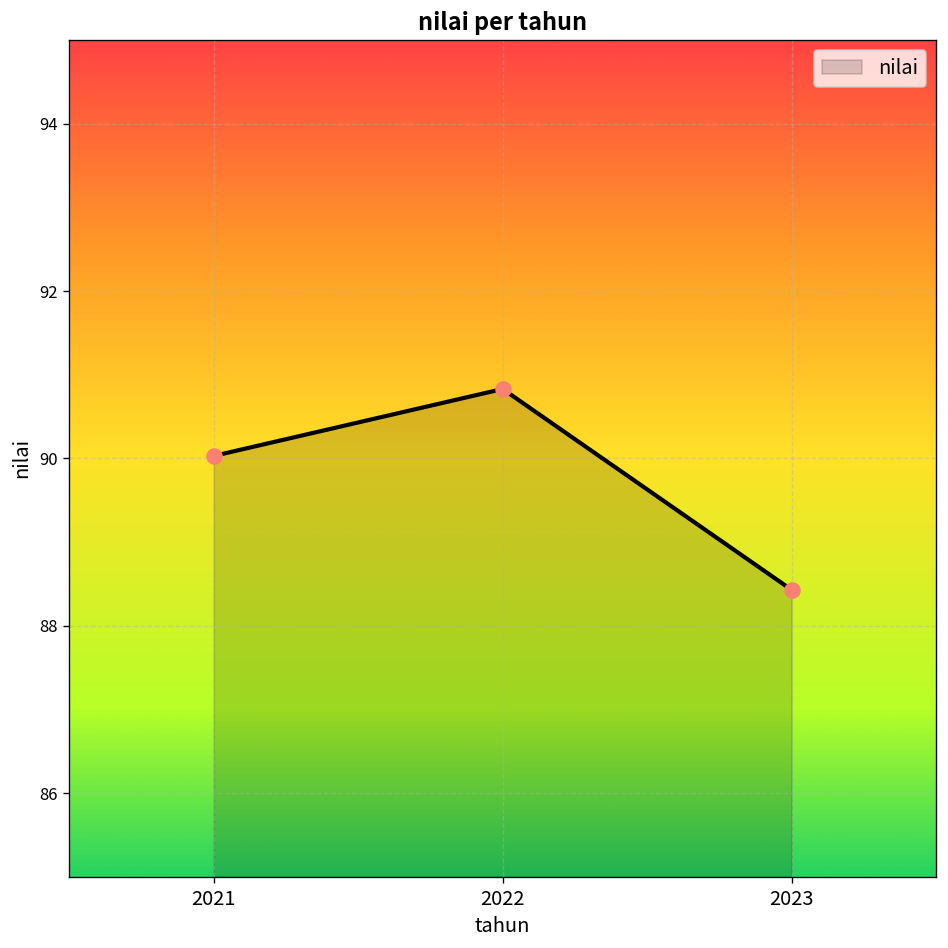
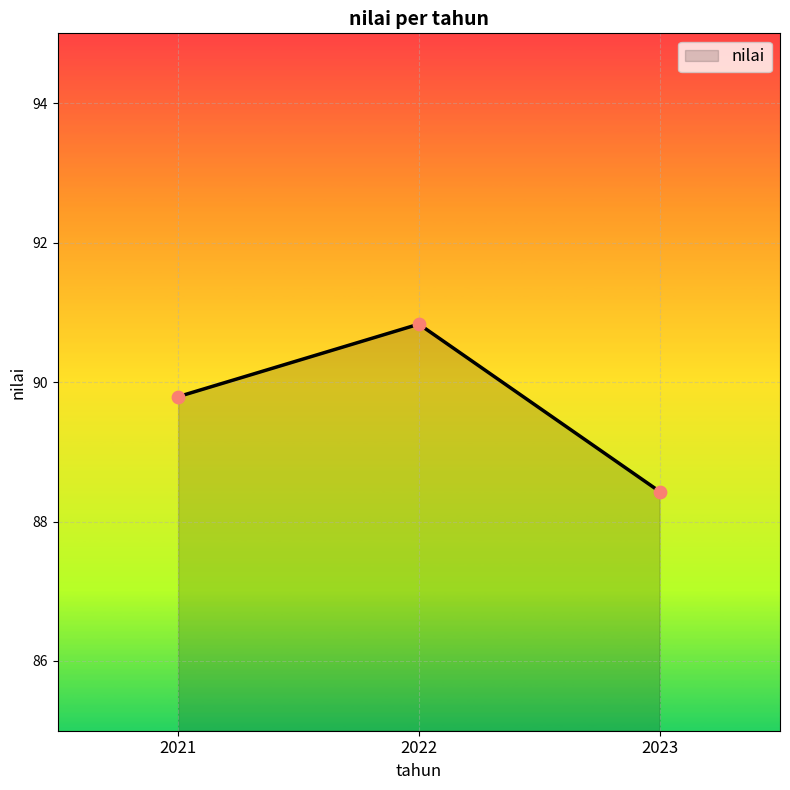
2021: 90.0 -> 89.8
